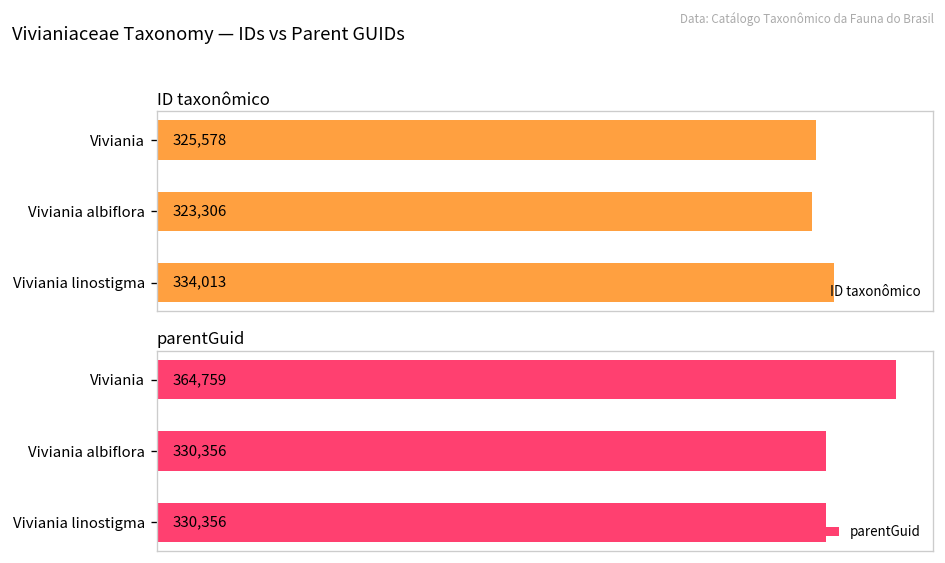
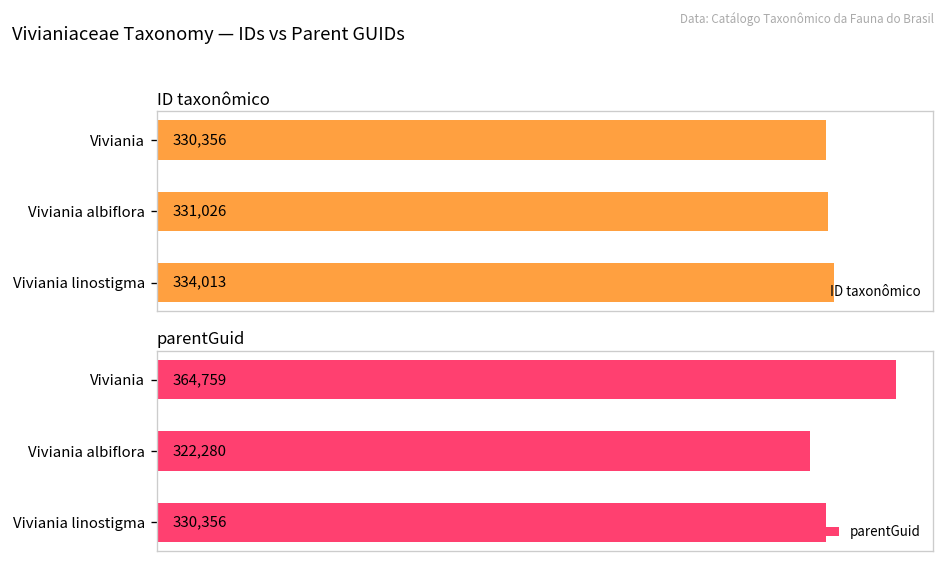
ID taxonômico, Viviania: 325,578 -> 330,356
ID taxonômico, Viviania albiflora: 323,306 -> 331,026
parentGuid, Viviania albiflora: 330,356 -> 322,280
